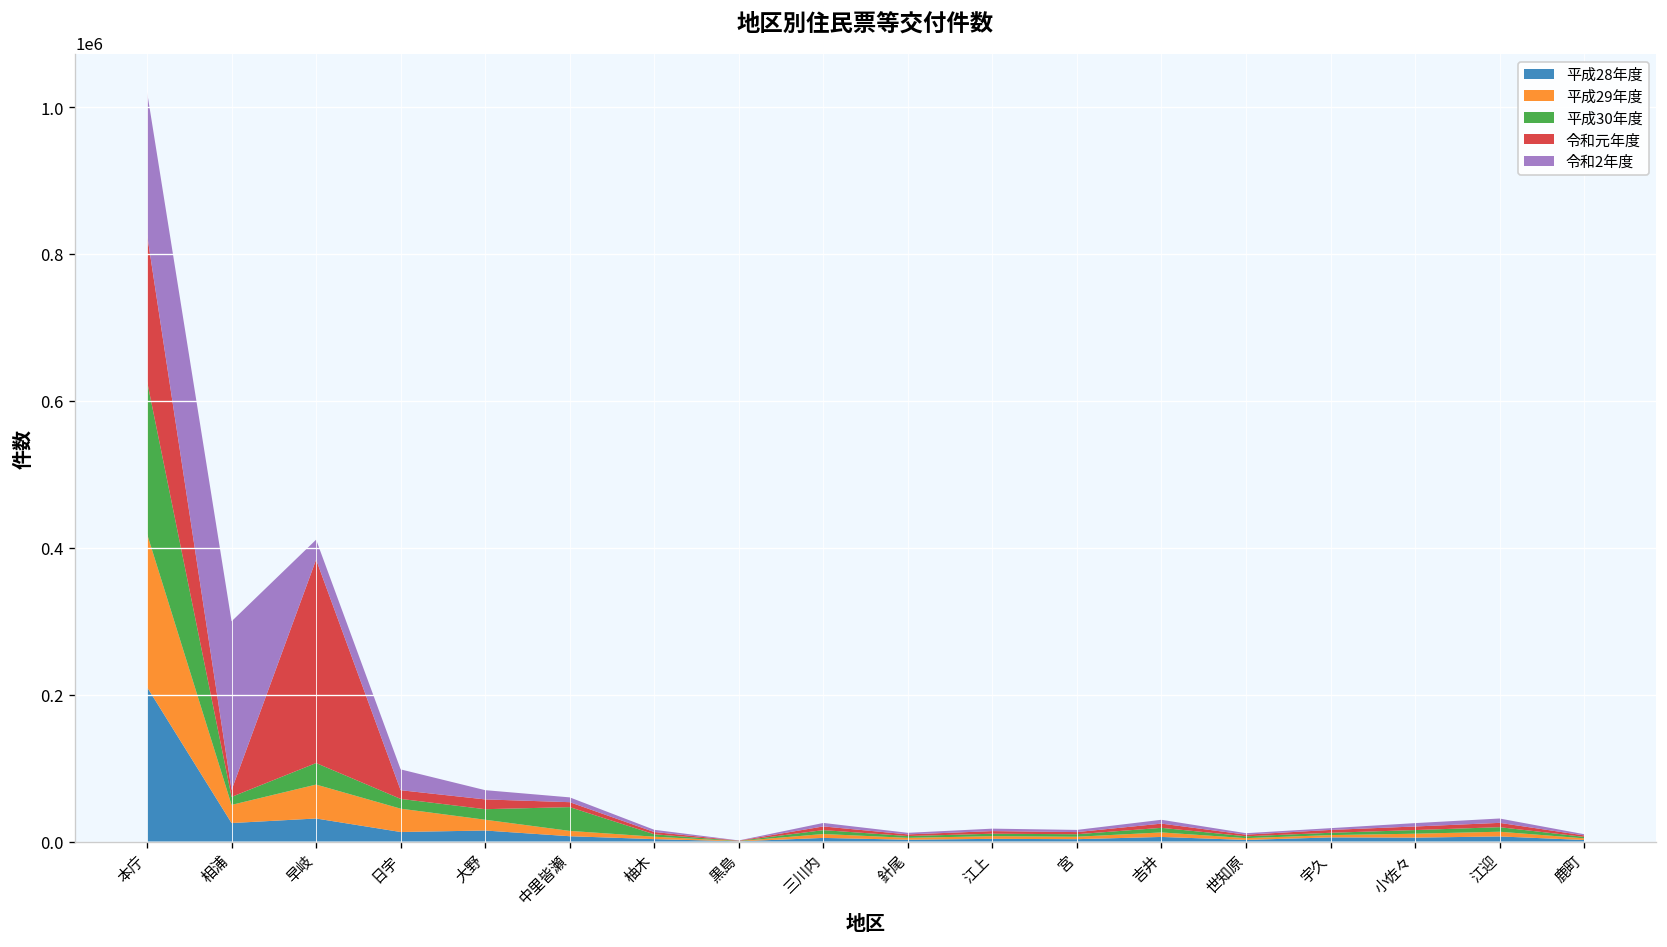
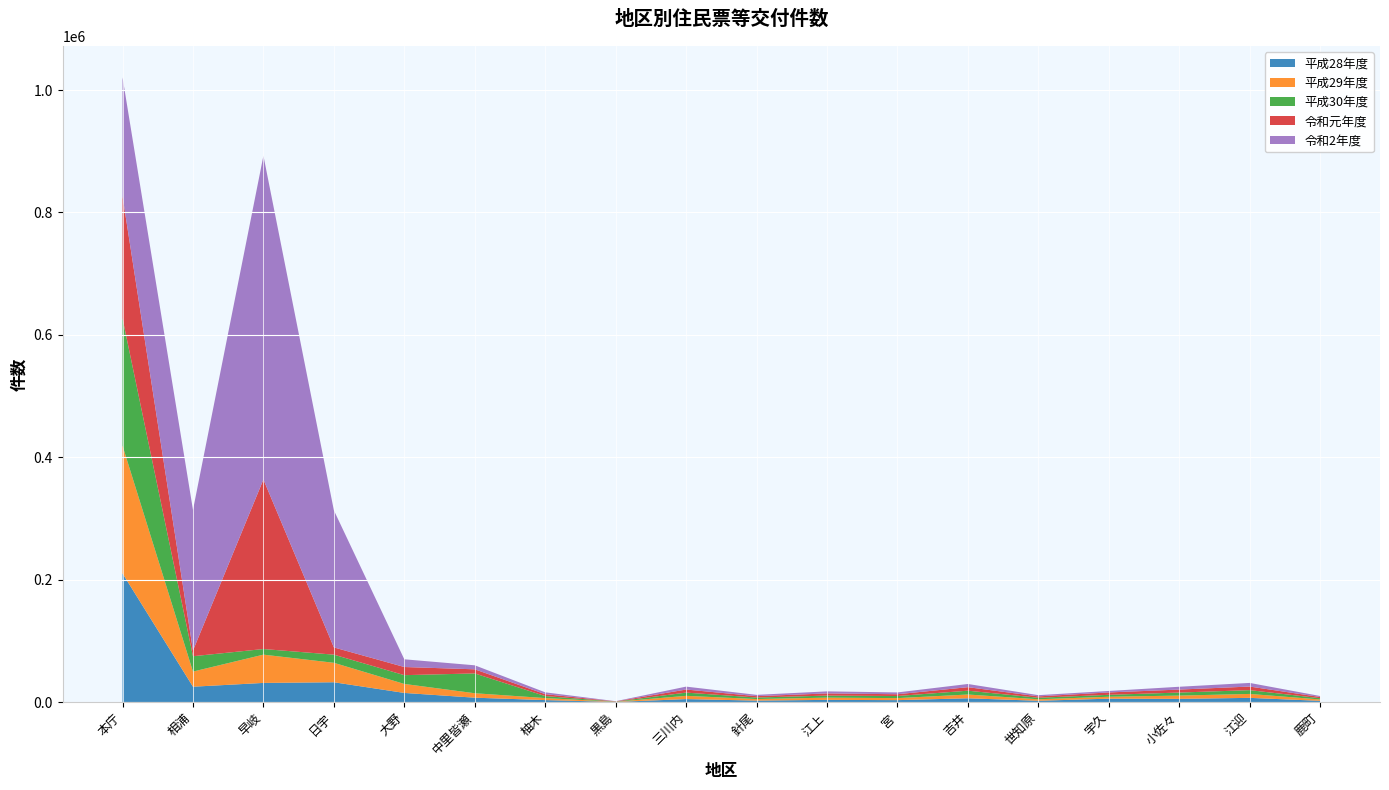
平成30年度, 相浦: 10000 -> 30000
平成30年度, 早岐: 30000 -> 10000
令和2年度, 早岐: 30000 -> 530000
平成28年度, 日宇: 10000 -> 30000
令和2年度, 日宇: 30000 -> 220000
